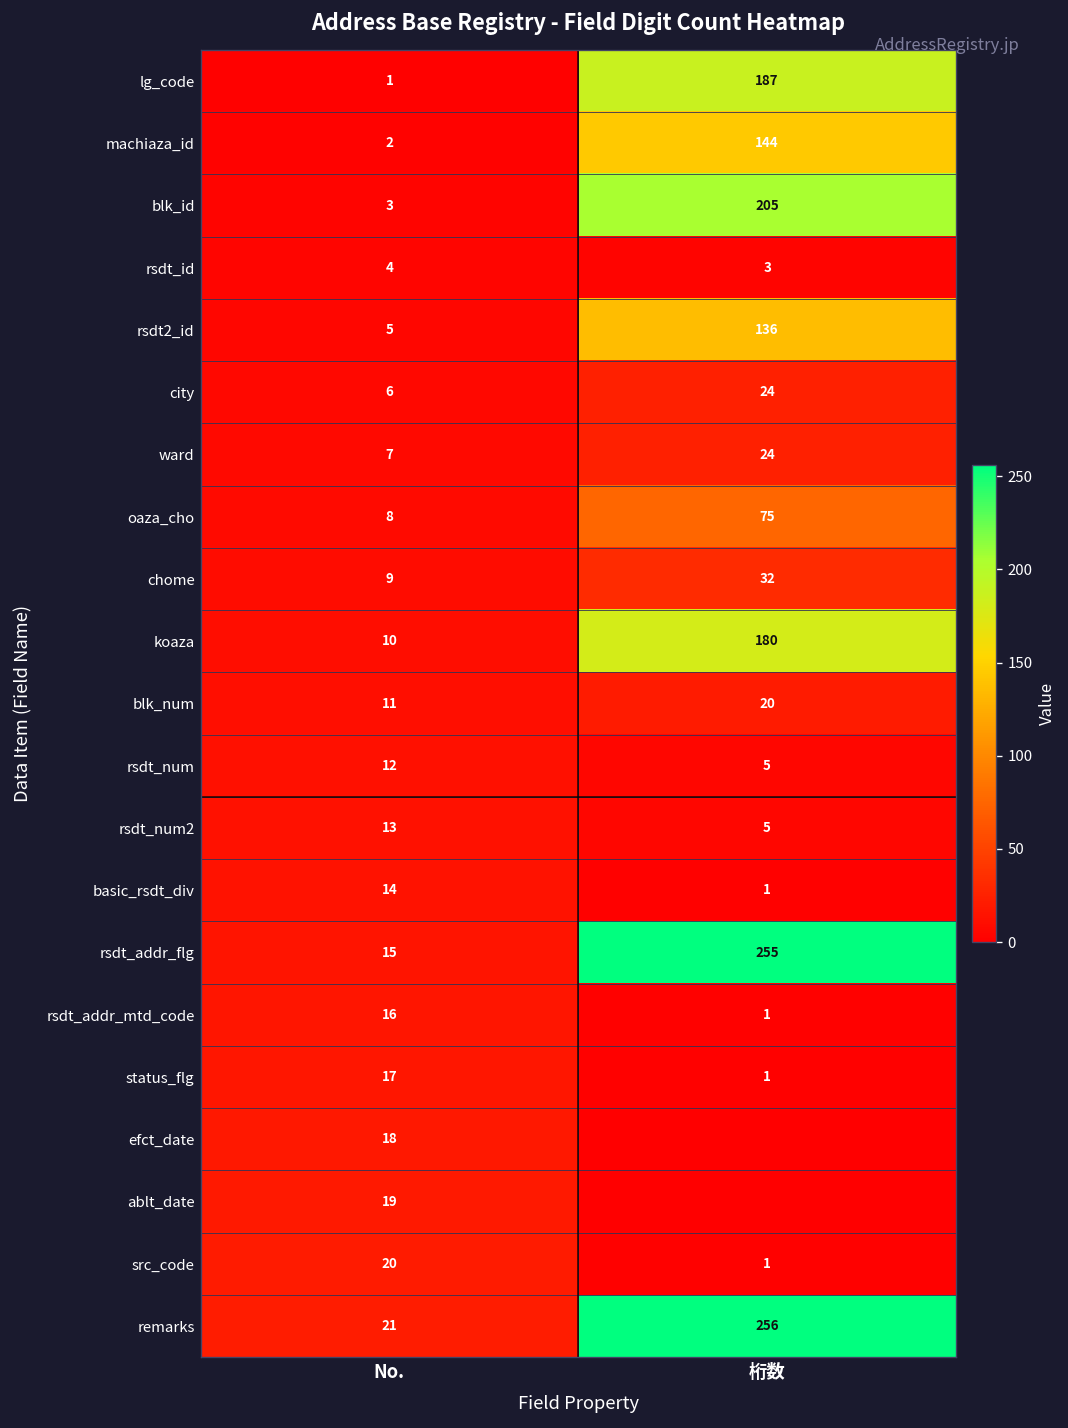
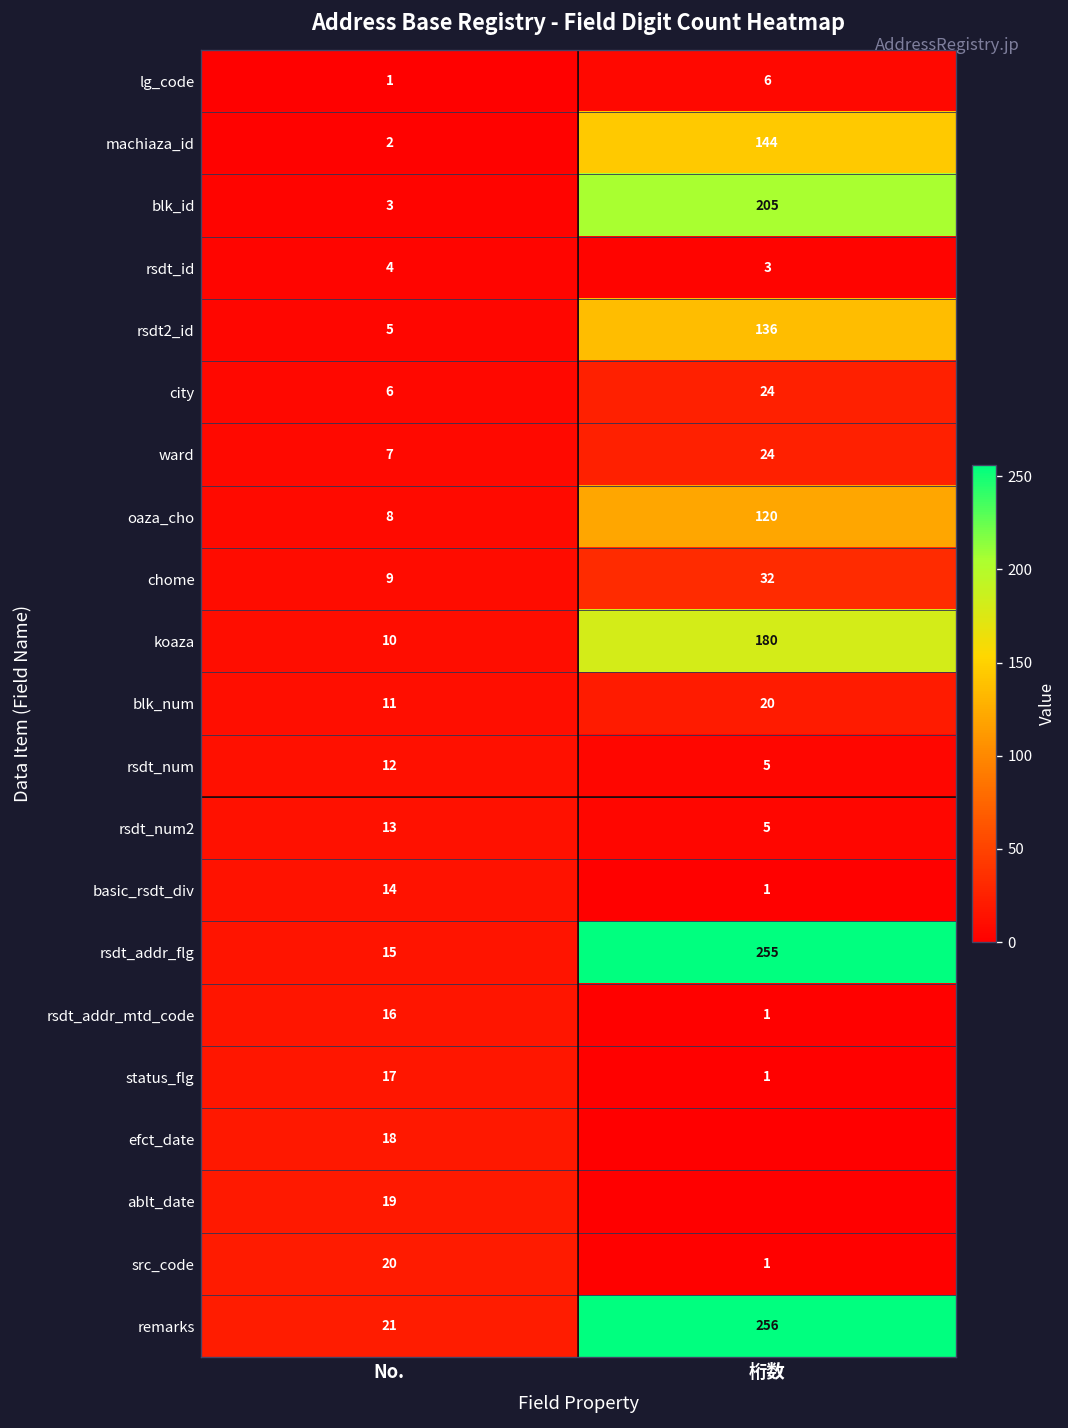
lg_code, 桁数: 187 -> 6
oaza_cho, 桁数: 75 -> 120
